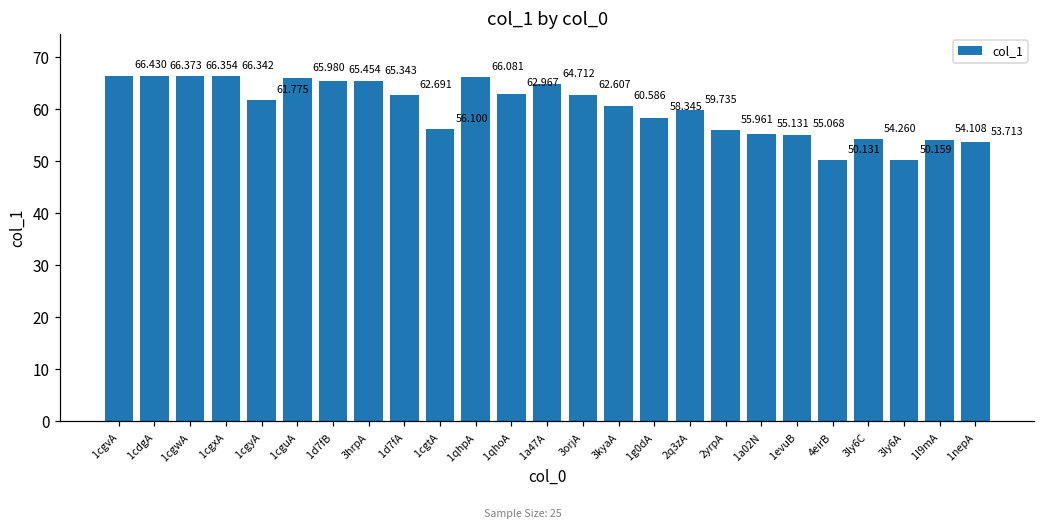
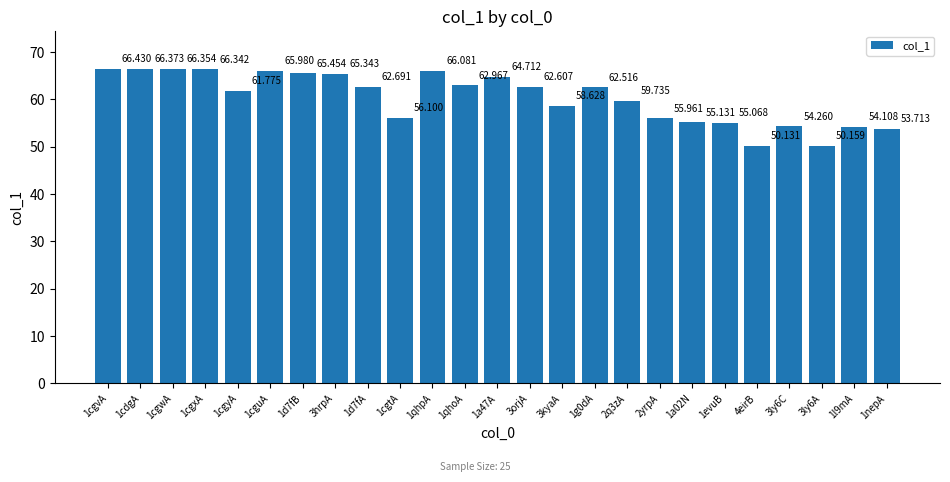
3kyaA: 60.586 -> 58.628
1g0dA: 58.345 -> 62.516
